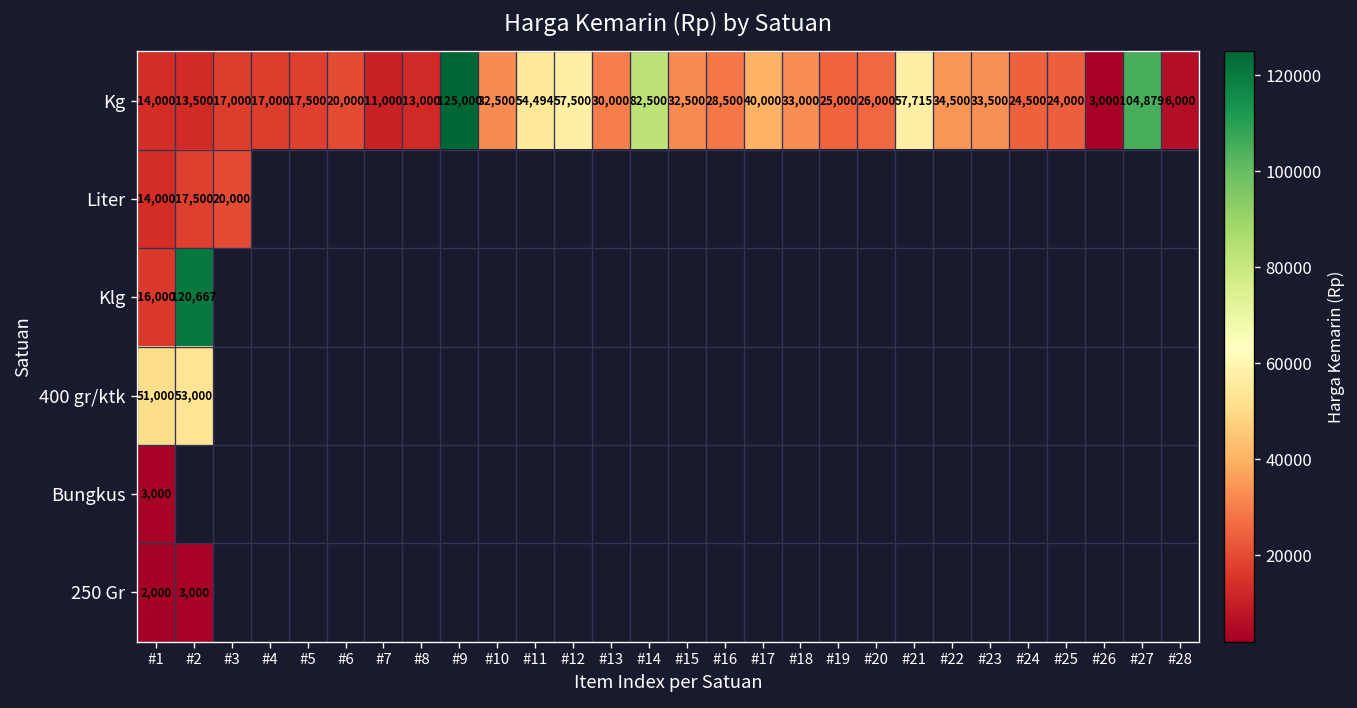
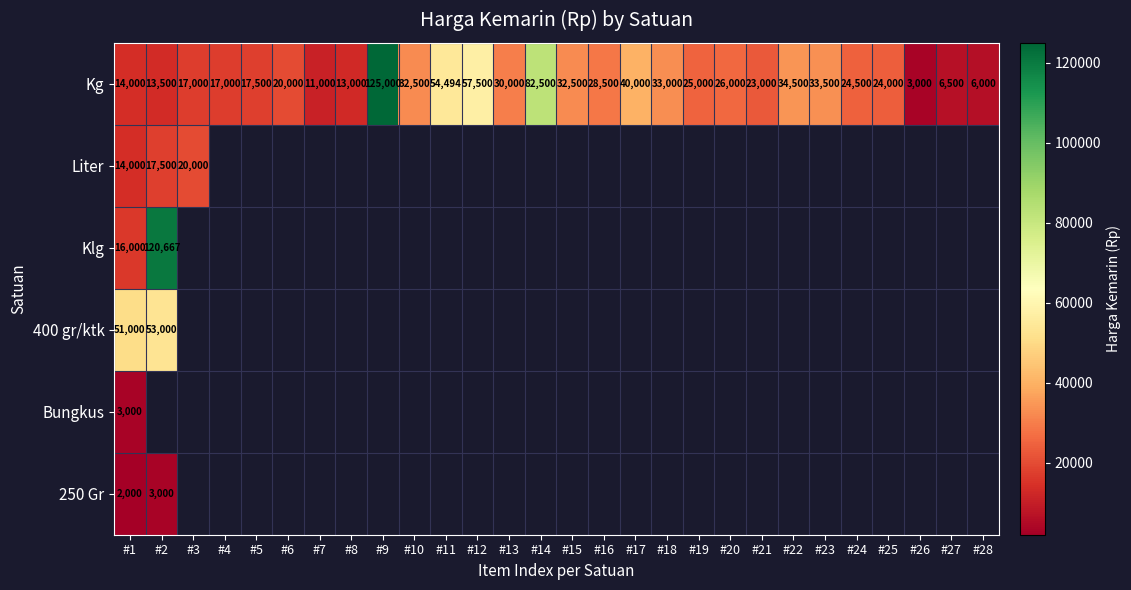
Kg, #21: 57,715 -> 23,000
Kg, #27: 104,879 -> 6,500
